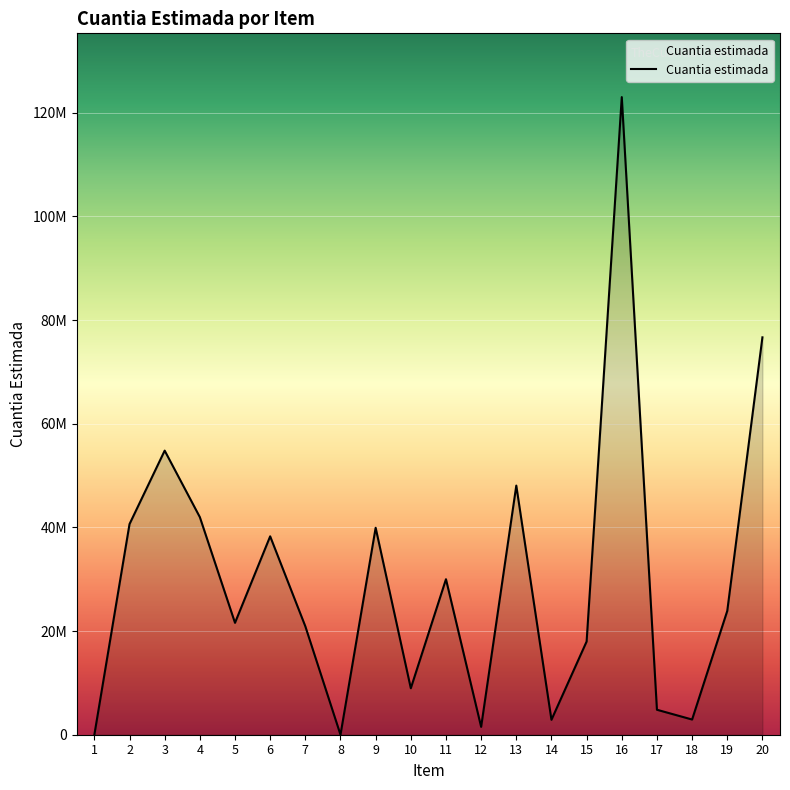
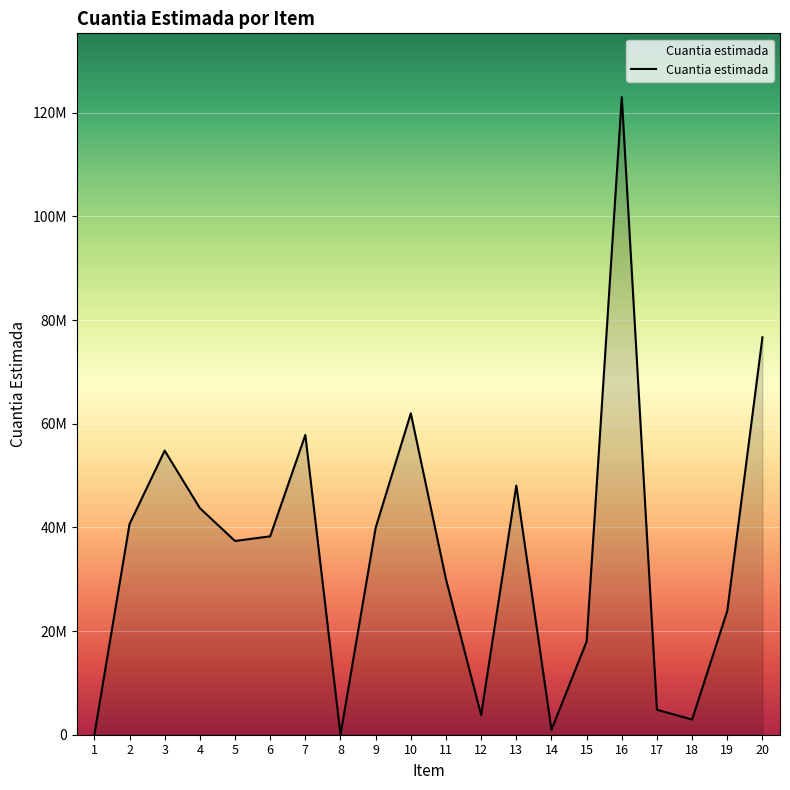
4: 42000000 -> 44000000
5: 22000000 -> 37000000
7: 21000000 -> 58000000
10: 9000000 -> 62000000
12: 2000000 -> 4000000
14: 3000000 -> 1000000
